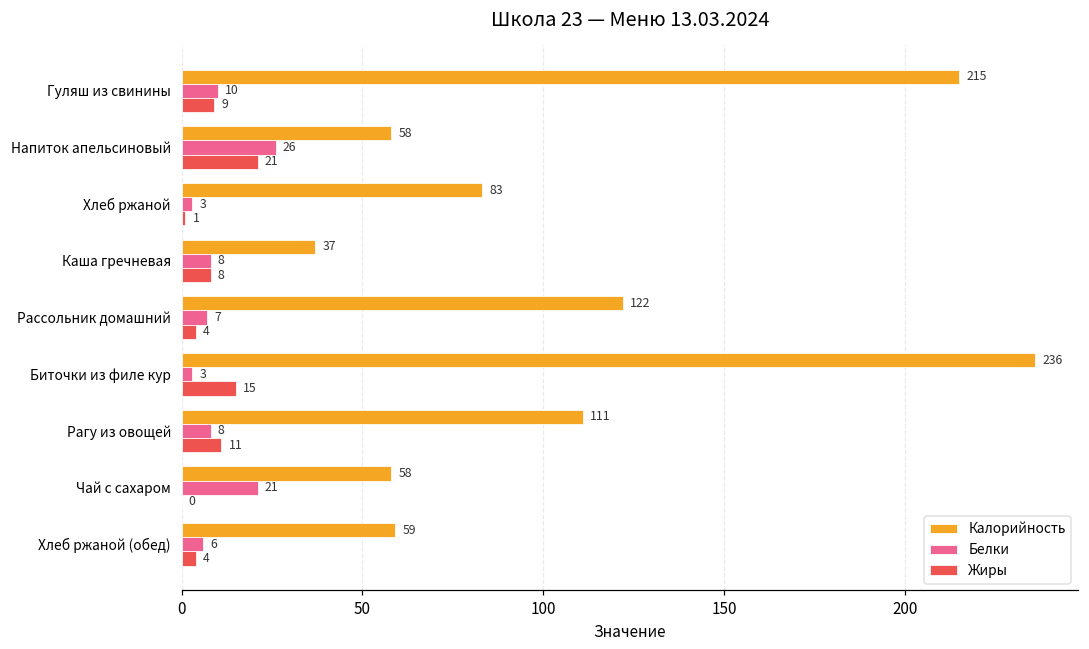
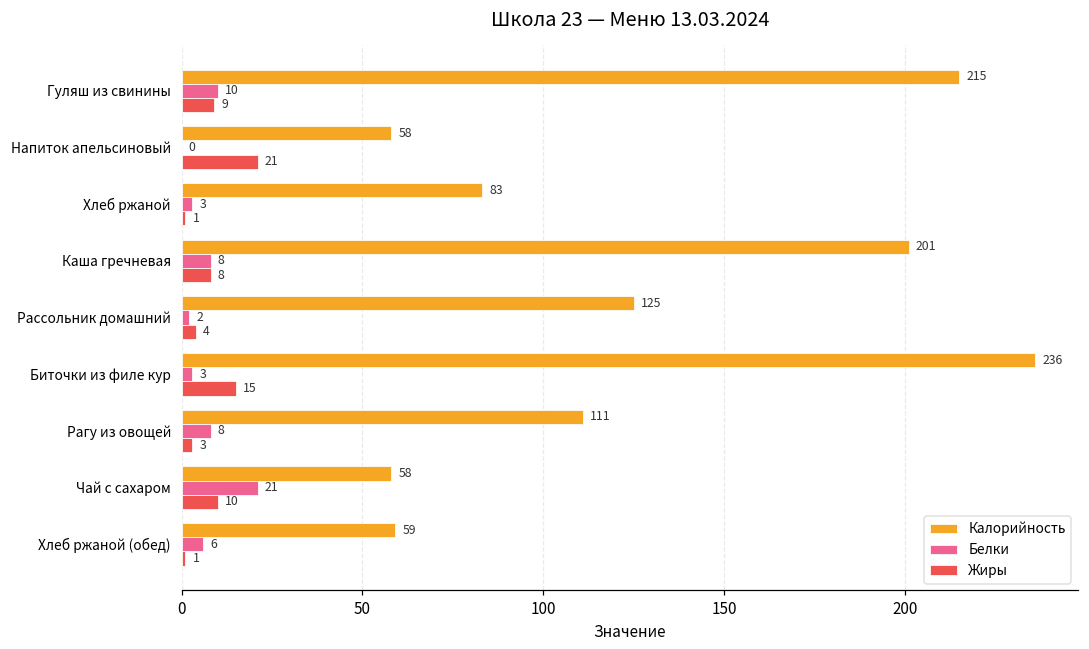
Белки, Напиток апельсиновый: 26 -> 0
Калорийность, Каша гречневая: 37 -> 201
Калорийность, Рассольник домашний: 122 -> 125
Белки, Рассольник домашний: 7 -> 2
Жиры, Рагу из овощей: 11 -> 3
Жиры, Чай с сахаром: 0 -> 10
Жиры, Хлеб ржаной (обед): 4 -> 1
